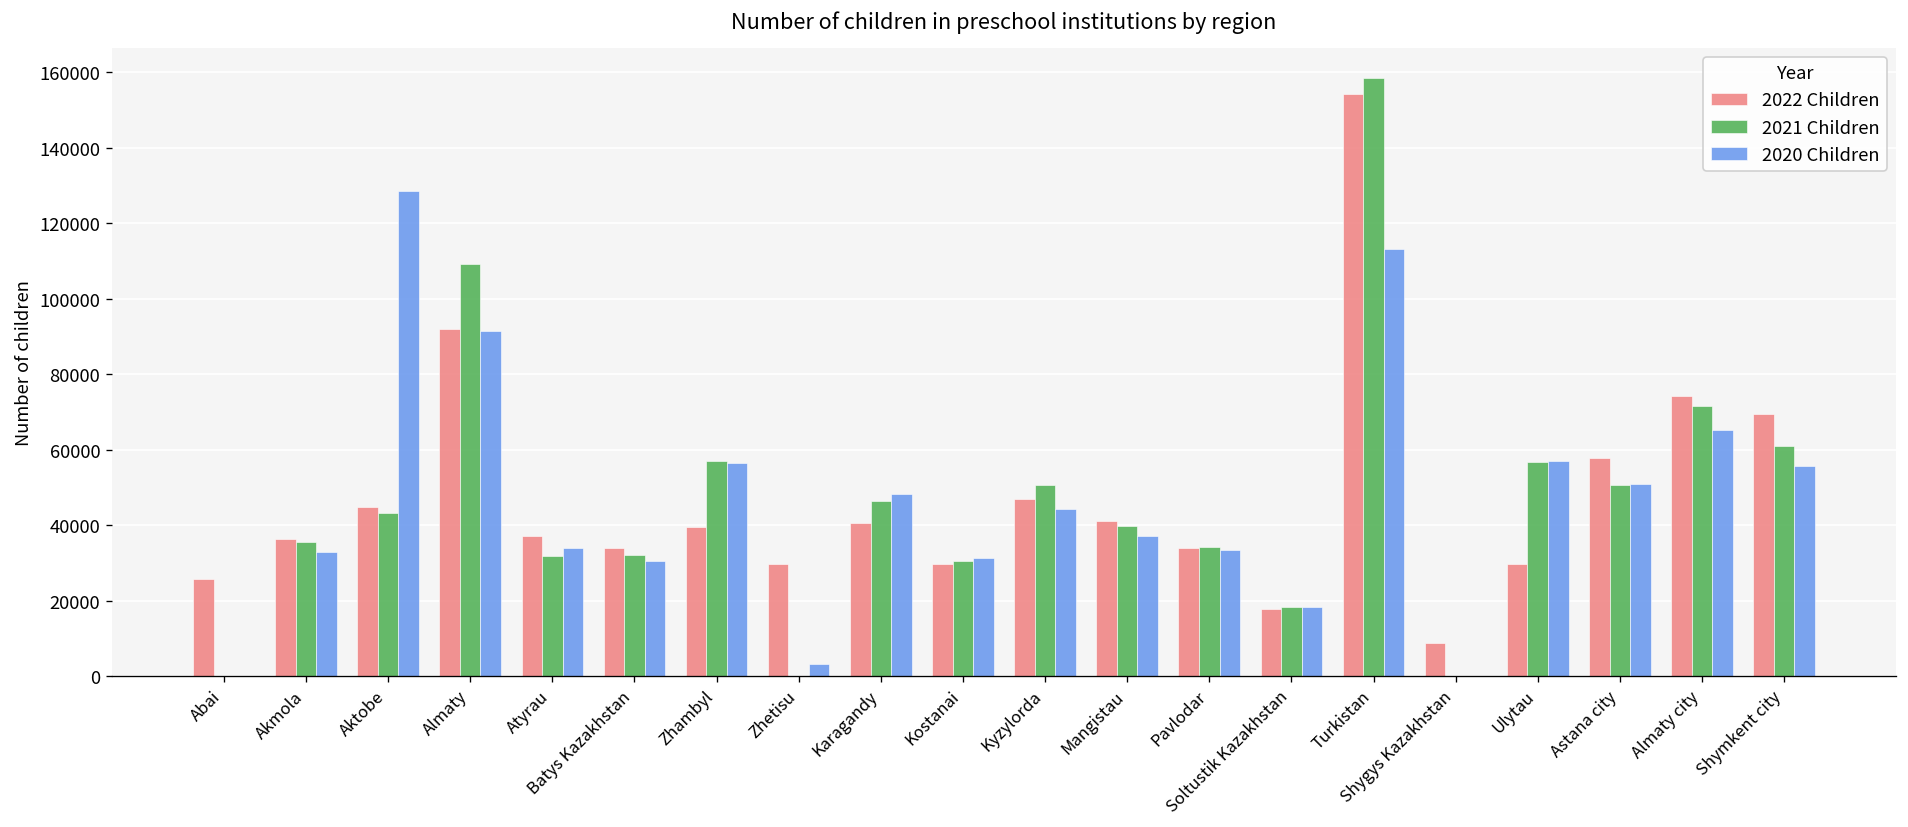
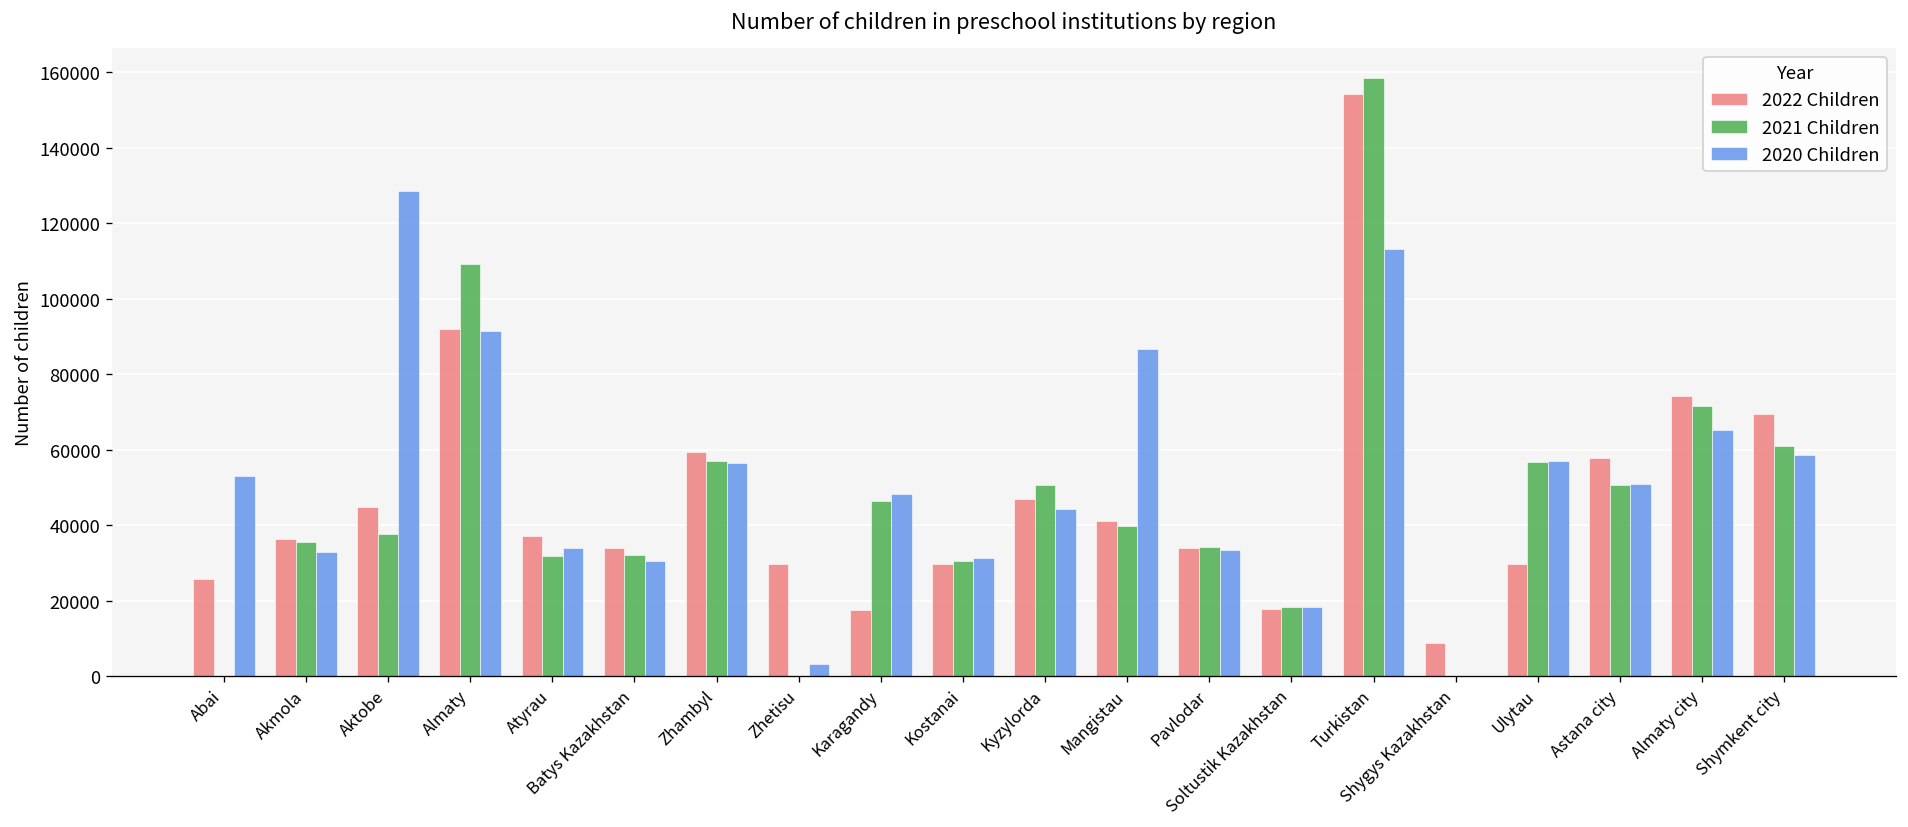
2020 Children, Abai: 0 -> 53000
2021 Children, Aktobe: 43000 -> 38000
2022 Children, Zhambyl: 40000 -> 59000
2022 Children, Karagandy: 40000 -> 17000
2020 Children, Mangistau: 37000 -> 87000
2020 Children, Shymkent city: 56000 -> 59000
